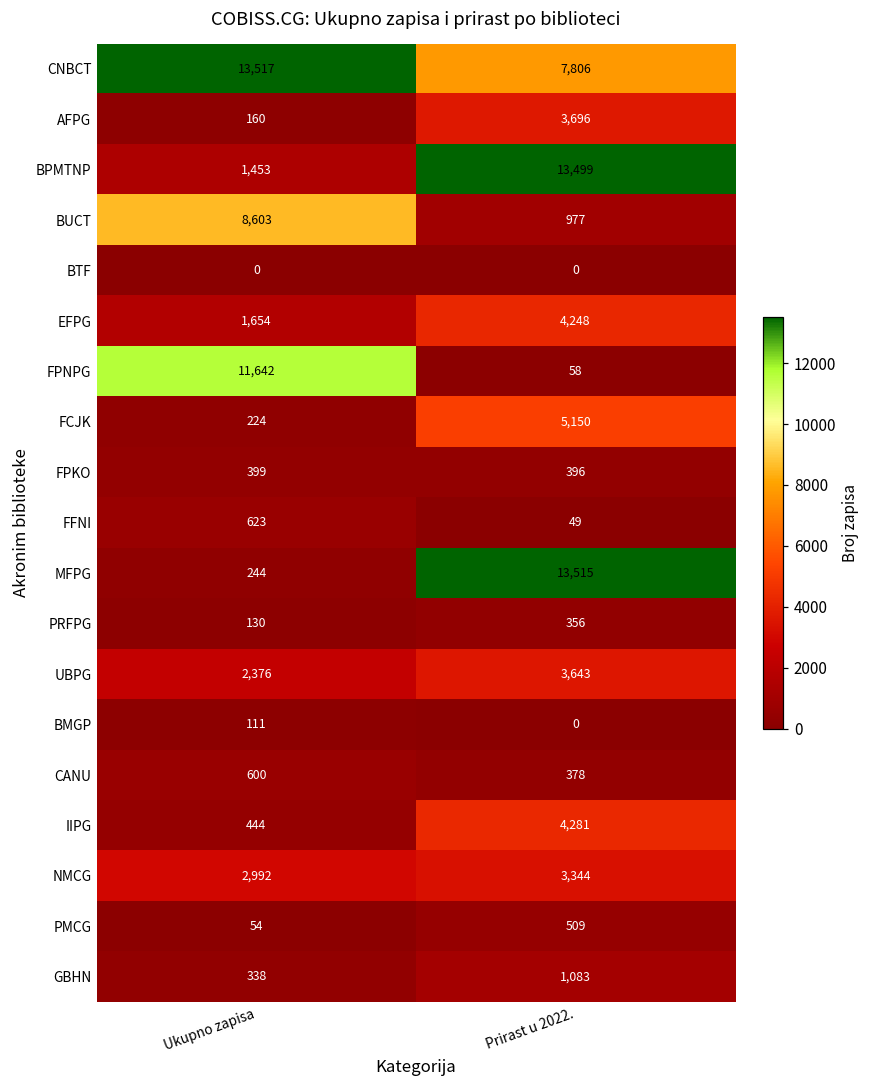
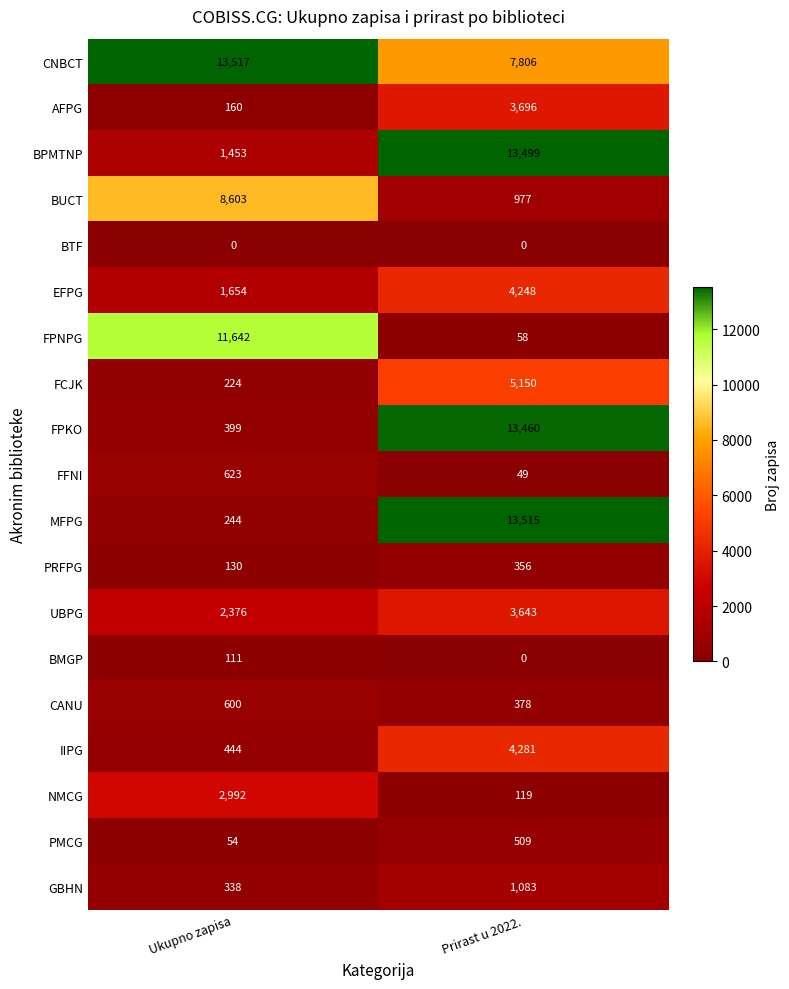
FPKO, Prirast u 2022.: 396 -> 13,460
NMCG, Prirast u 2022.: 3,344 -> 119
